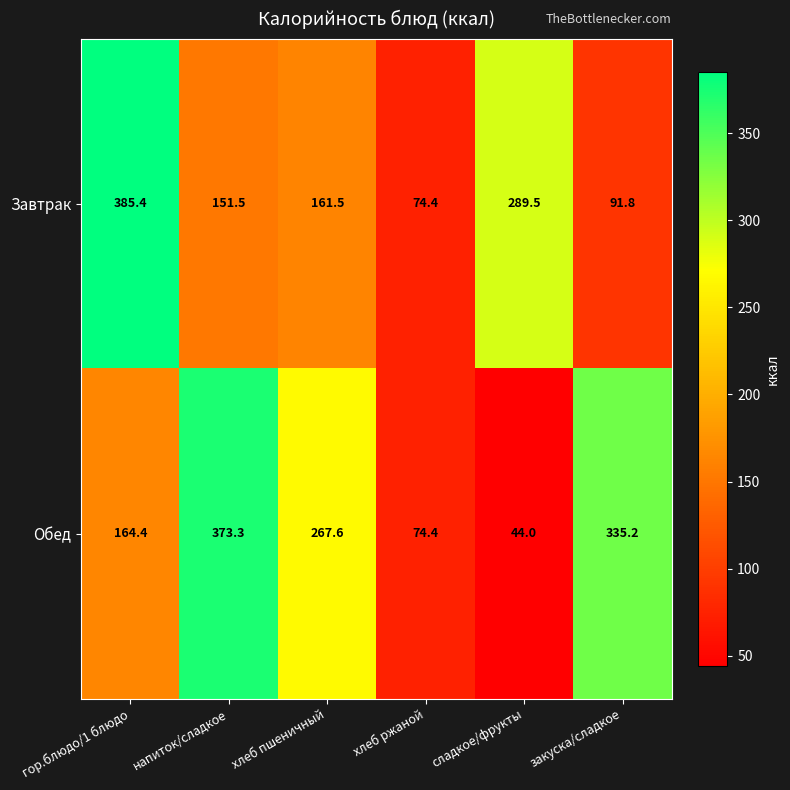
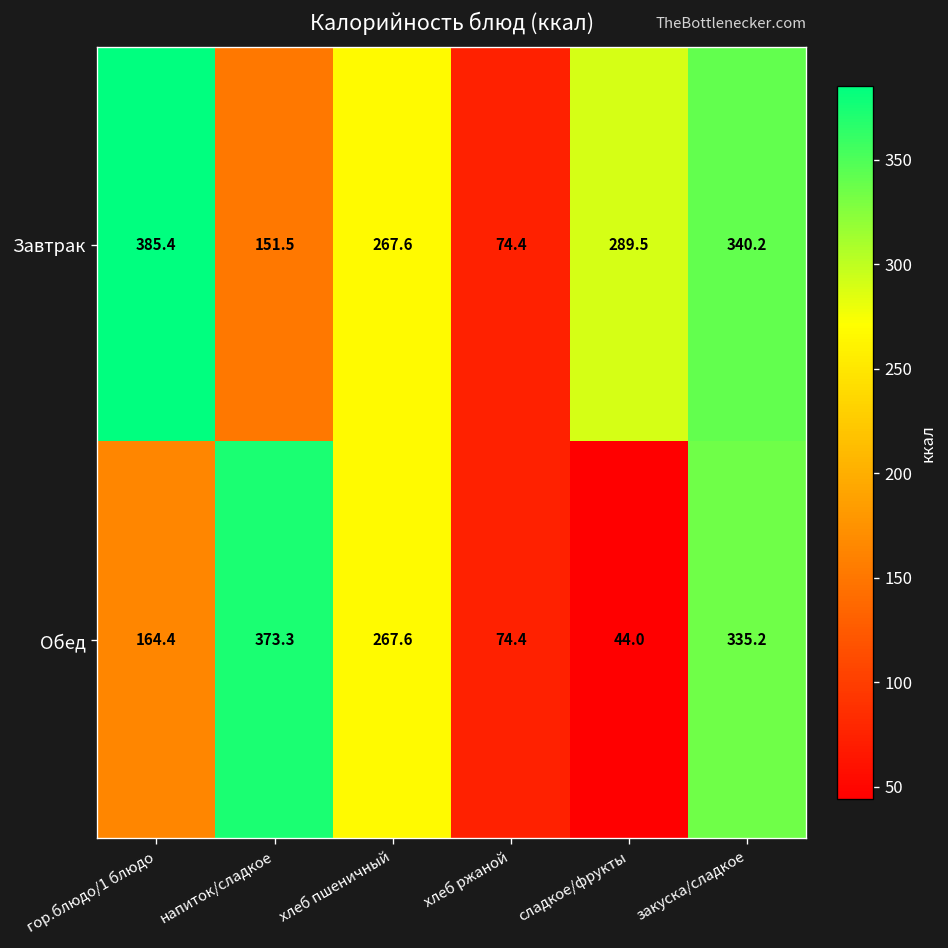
Завтрак, хлеб пшеничный: 161.5 -> 267.6
Завтрак, закуска/сладкое: 91.8 -> 340.2
